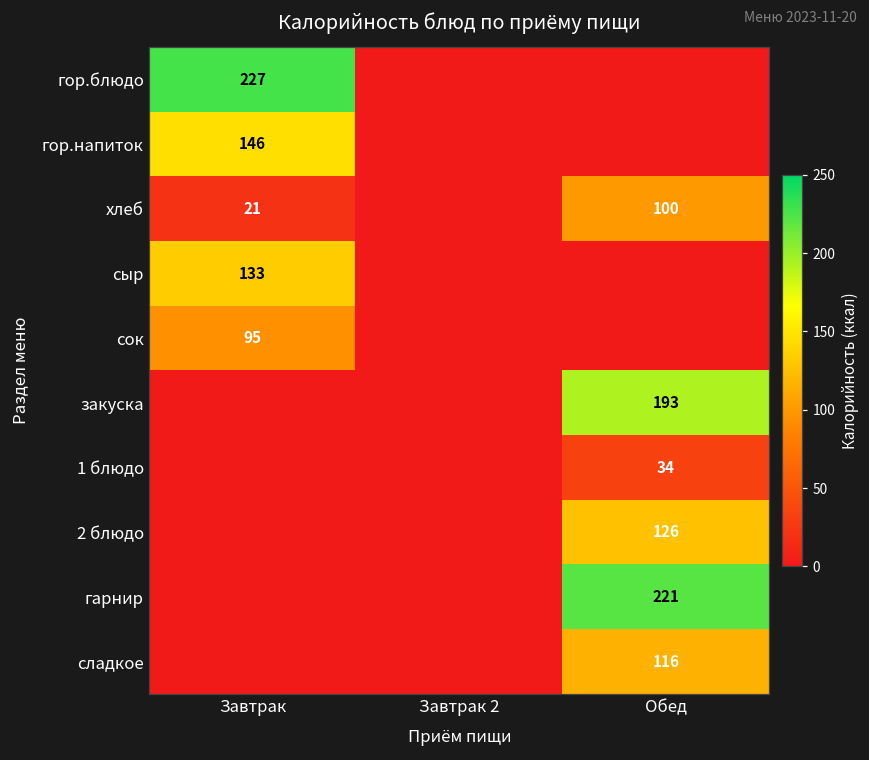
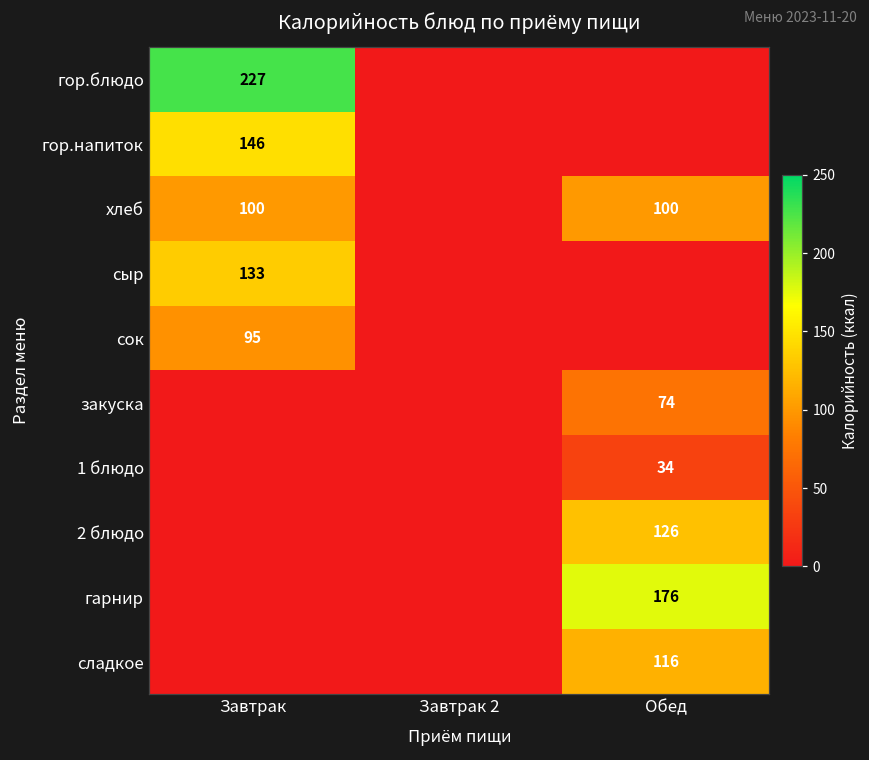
хлеб, Завтрак: 21 -> 100
закуска, Обед: 193 -> 74
гарнир, Обед: 221 -> 176
